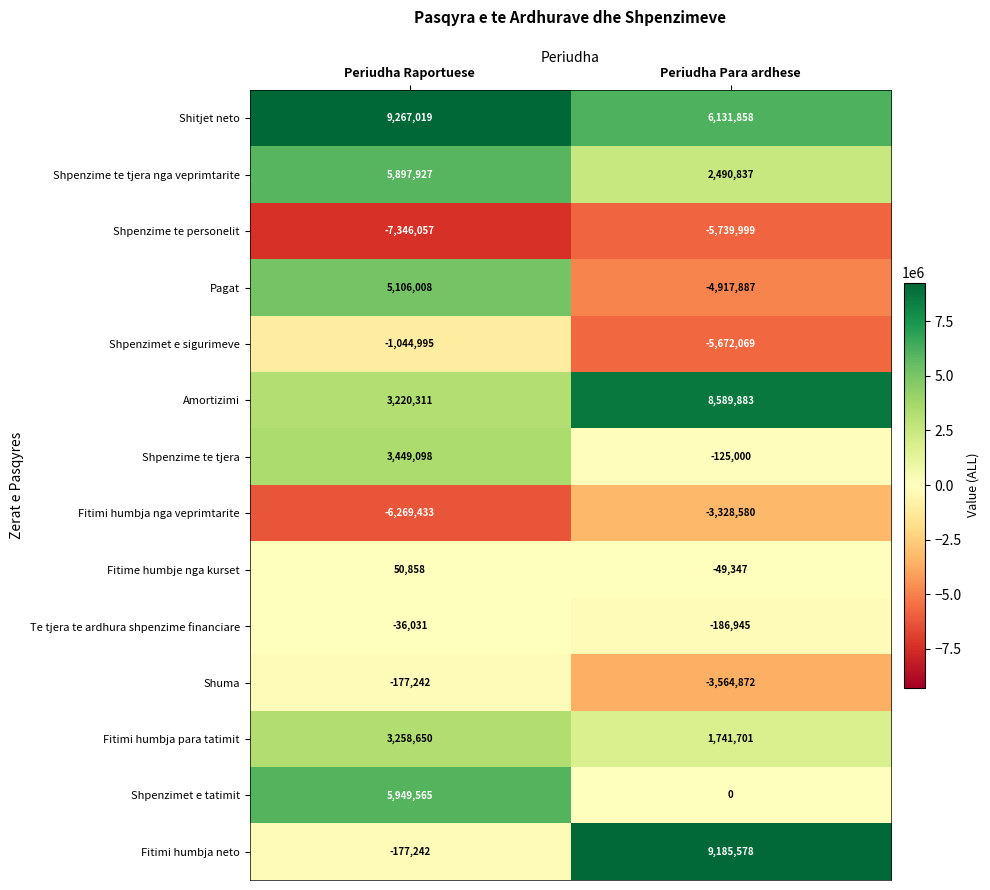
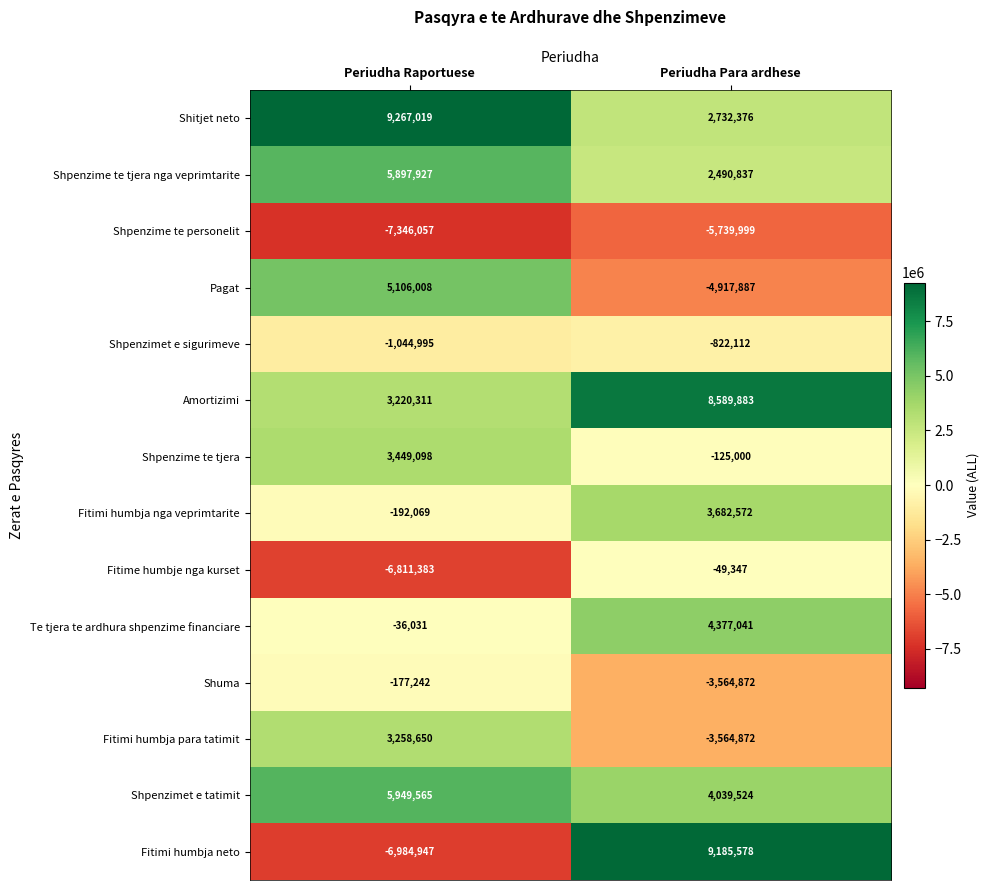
Shitjet neto, Periudha Para ardhese: 6,131,858 -> 2,732,376
Shpenzimet e sigurimeve, Periudha Para ardhese: -5,672,069 -> -822,112
Fitimi humbja nga veprimtarite, Periudha Raportuese: -6,269,433 -> -192,069
Fitimi humbja nga veprimtarite, Periudha Para ardhese: -3,328,580 -> 3,682,572
Fitime humbje nga kurset, Periudha Raportuese: 50,858 -> -6,811,383
Te tjera te ardhura shpenzime financiare, Periudha Para ardhese: -186,945 -> 4,377,041
Fitimi humbja para tatimit, Periudha Para ardhese: 1,741,701 -> -3,564,872
Shpenzimet e tatimit, Periudha Para ardhese: 0 -> 4,039,524
Fitimi humbja neto, Periudha Raportuese: -177,242 -> -6,984,947
